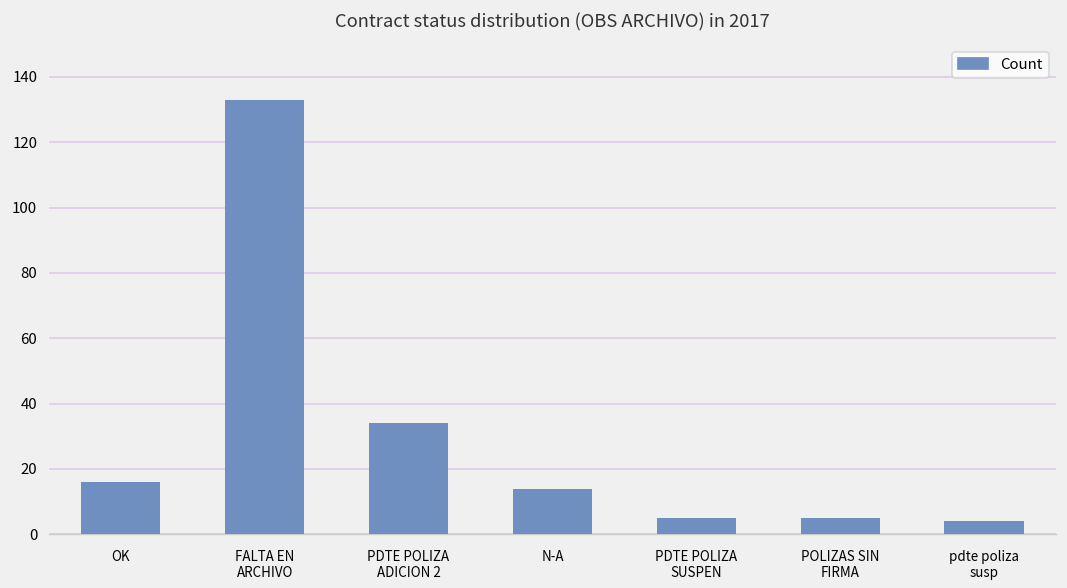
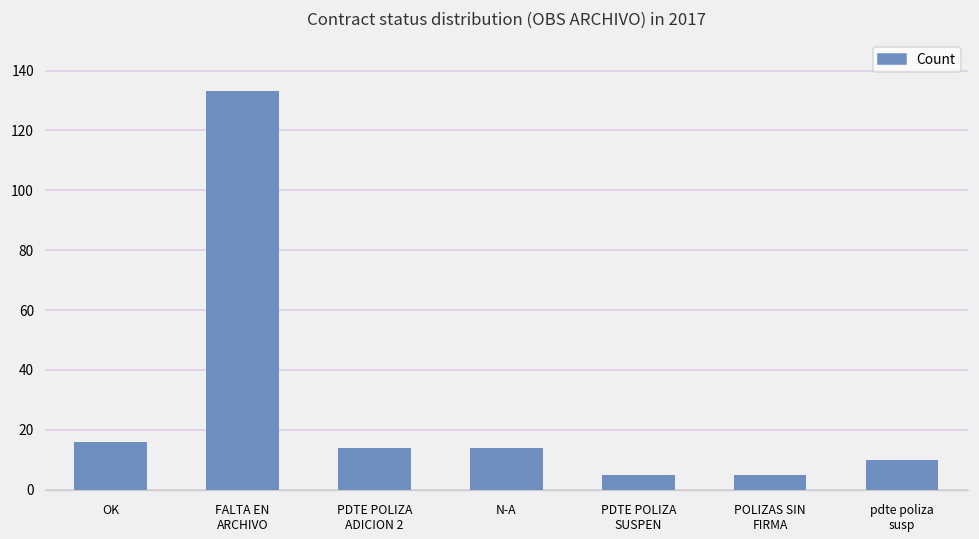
PDTE POLIZA ADICION 2: 34 -> 14
pdte poliza susp: 4 -> 10
